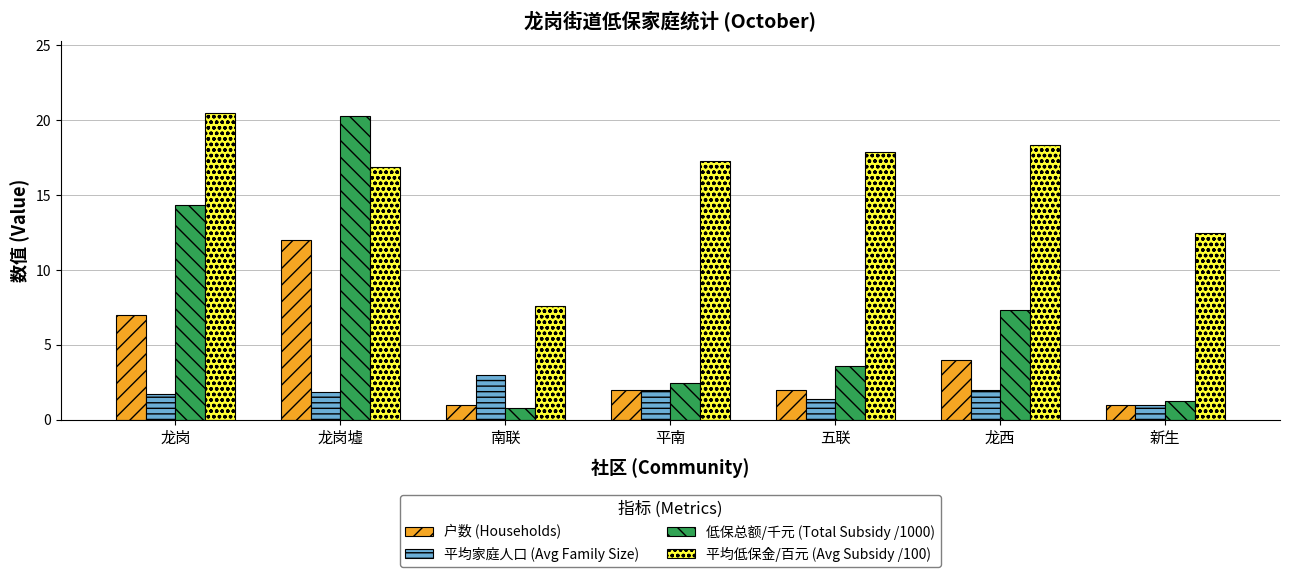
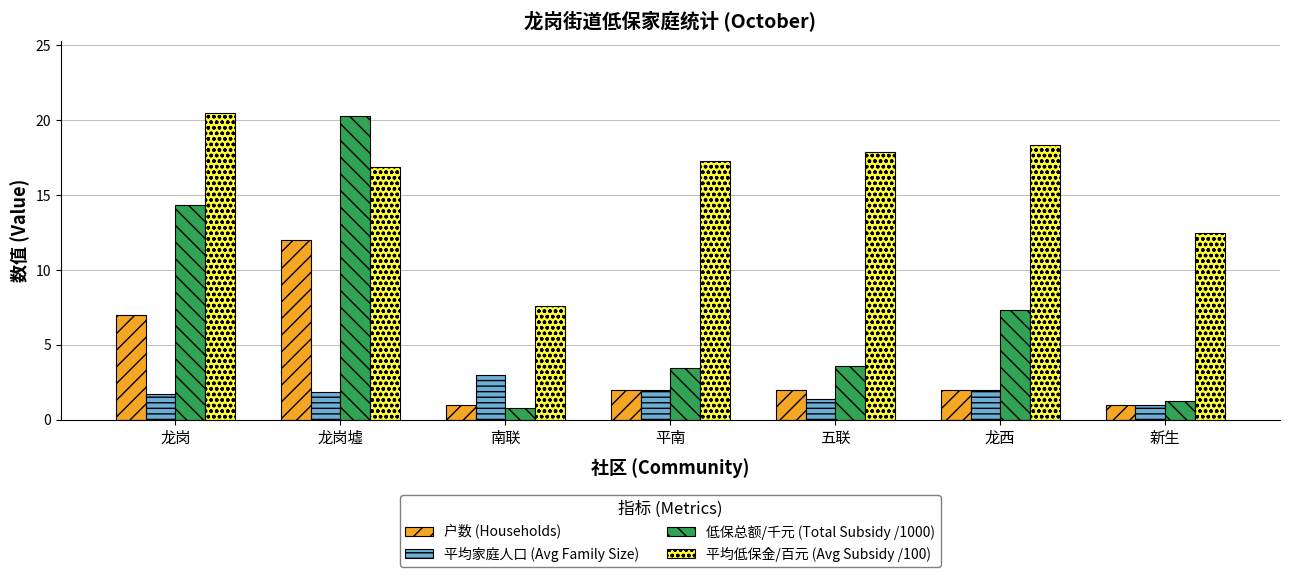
低保总额/千元 (Total Subsidy /1000), 平南: 2.4 -> 3.5
户数 (Households), 龙西: 4 -> 2
